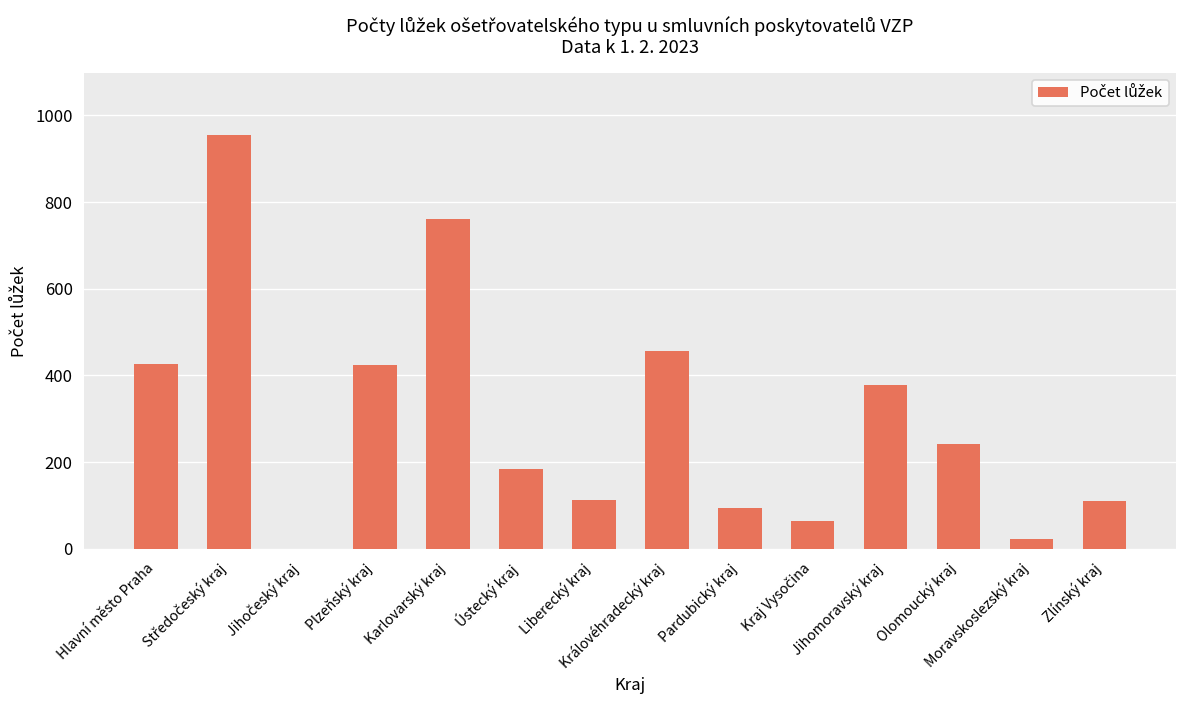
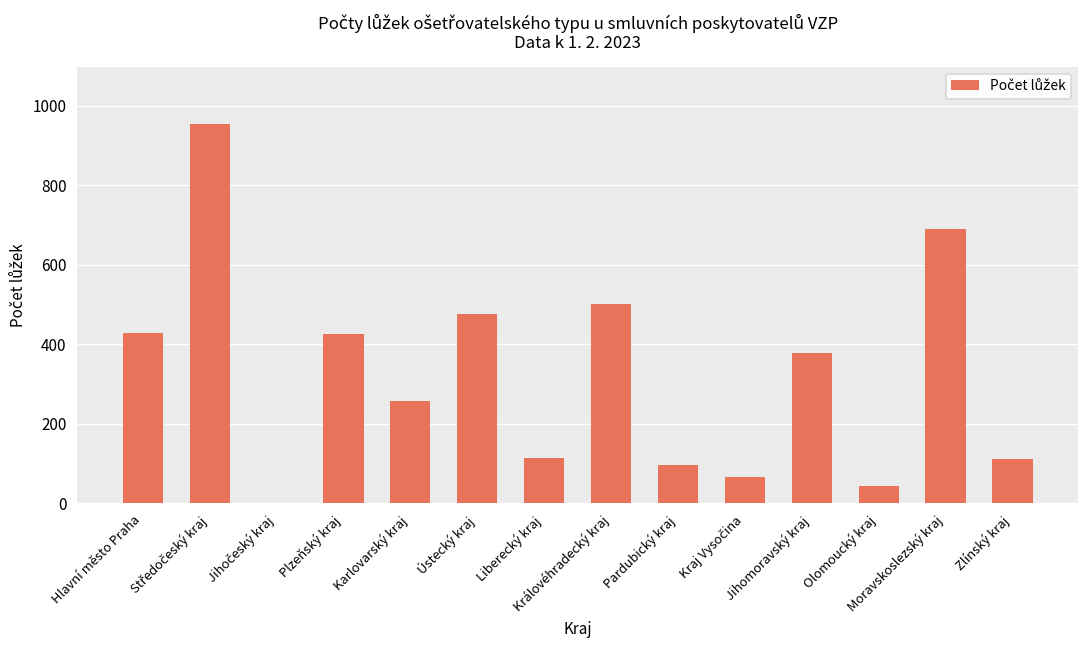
Karlovarský kraj: 760 -> 260
Ústecký kraj: 190 -> 480
Královéhradecký kraj: 460 -> 500
Olomoucký kraj: 240 -> 40
Moravskoslezský kraj: 20 -> 690
